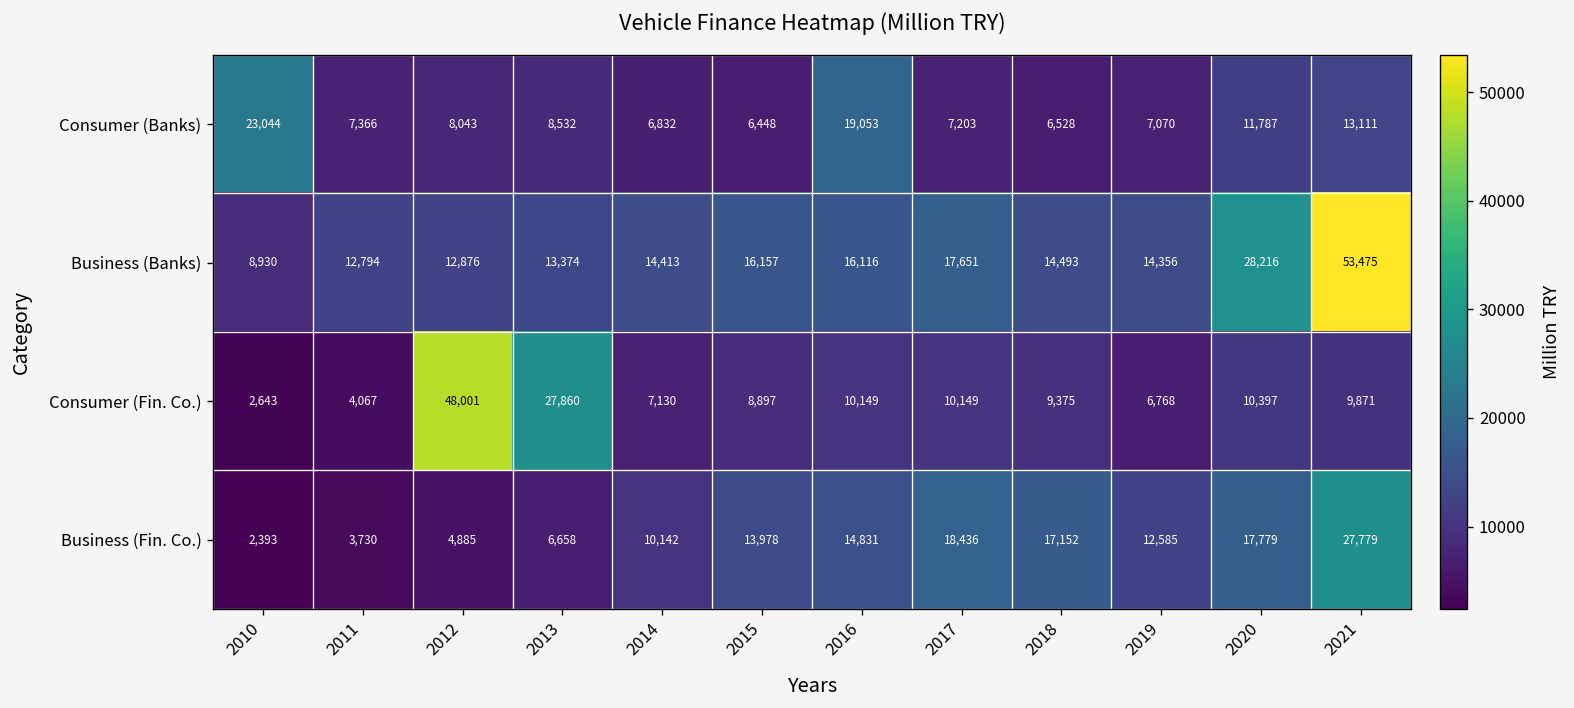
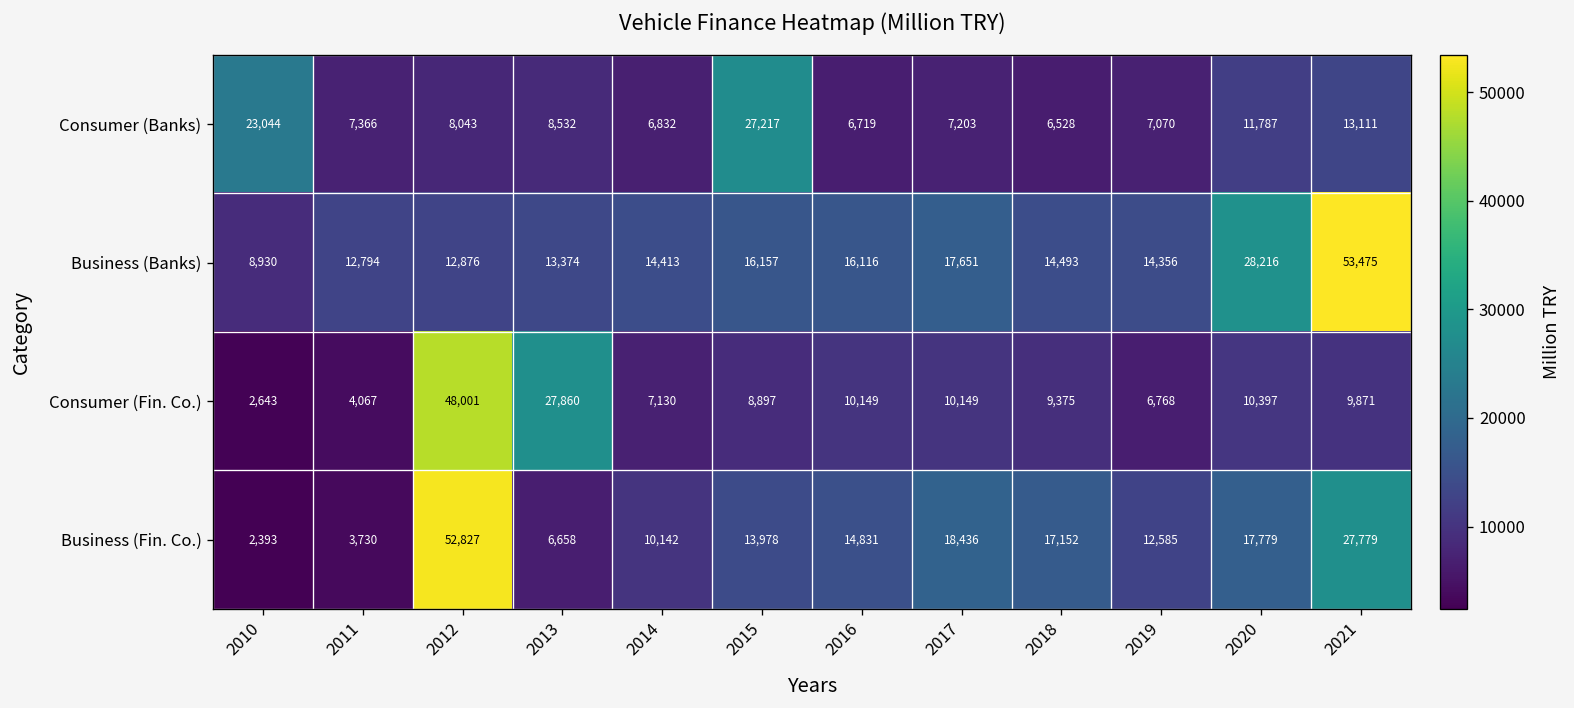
Consumer (Banks), 2015: 6,448 -> 27,217
Consumer (Banks), 2016: 19,053 -> 6,719
Business (Fin. Co.), 2012: 4,885 -> 52,827
